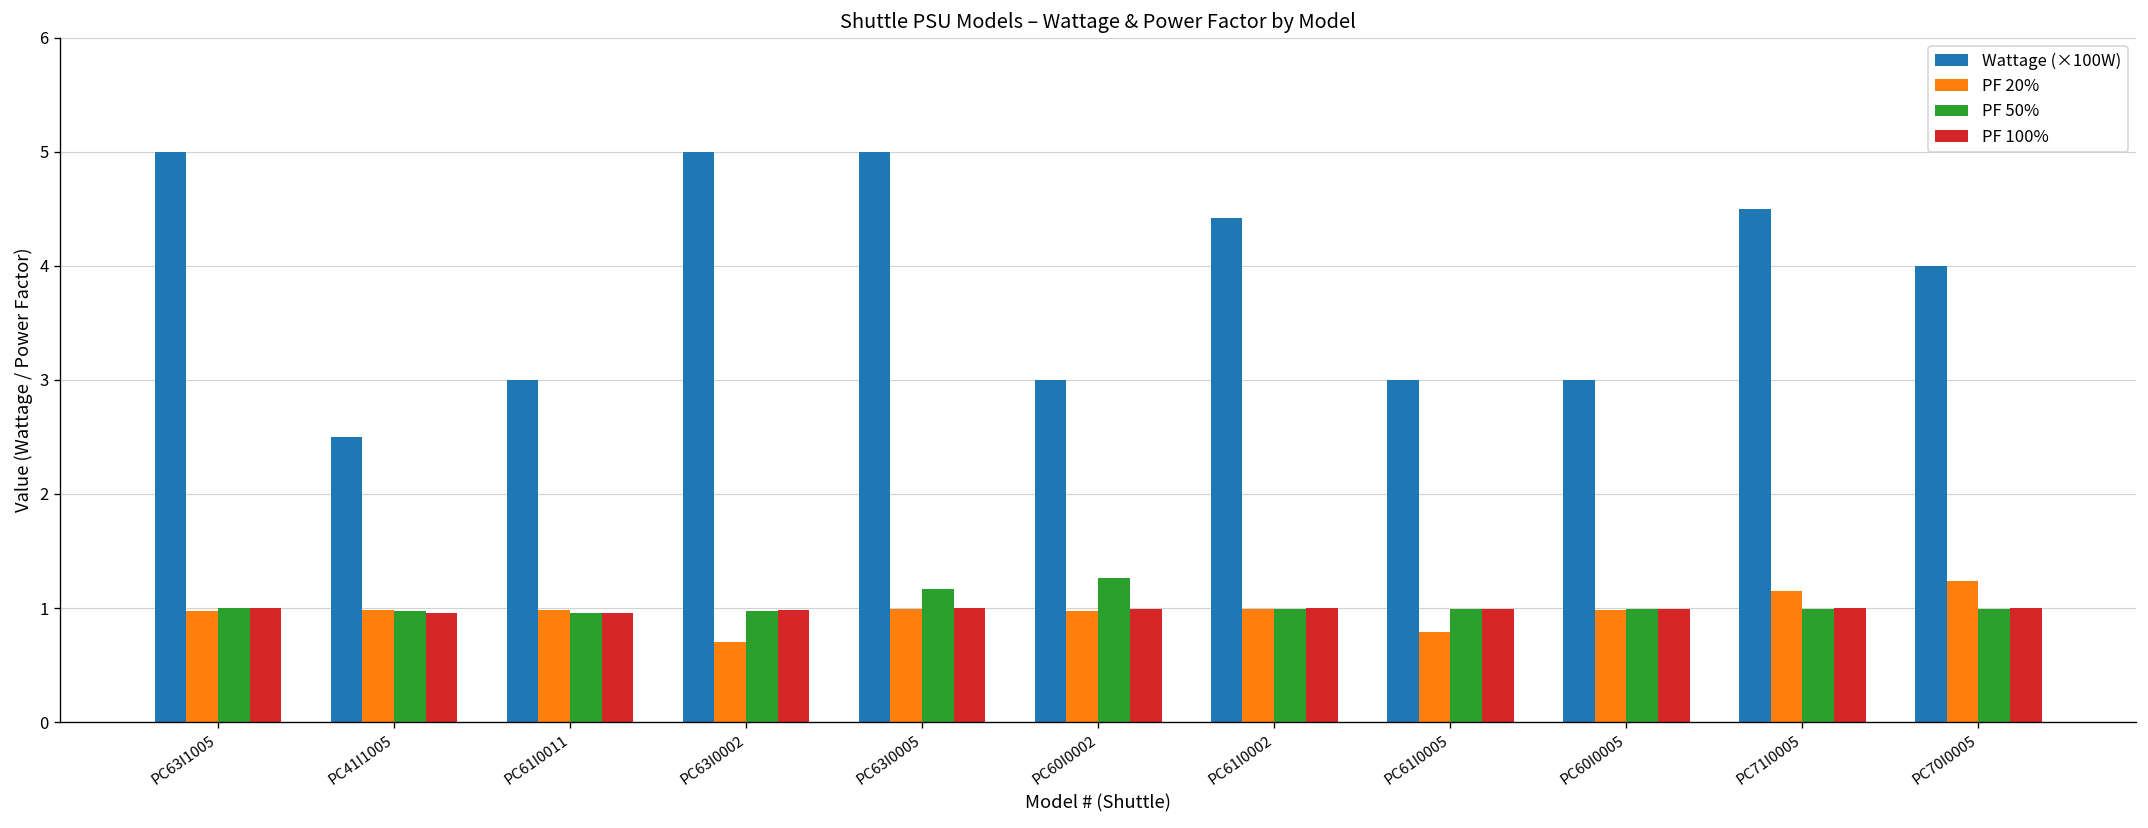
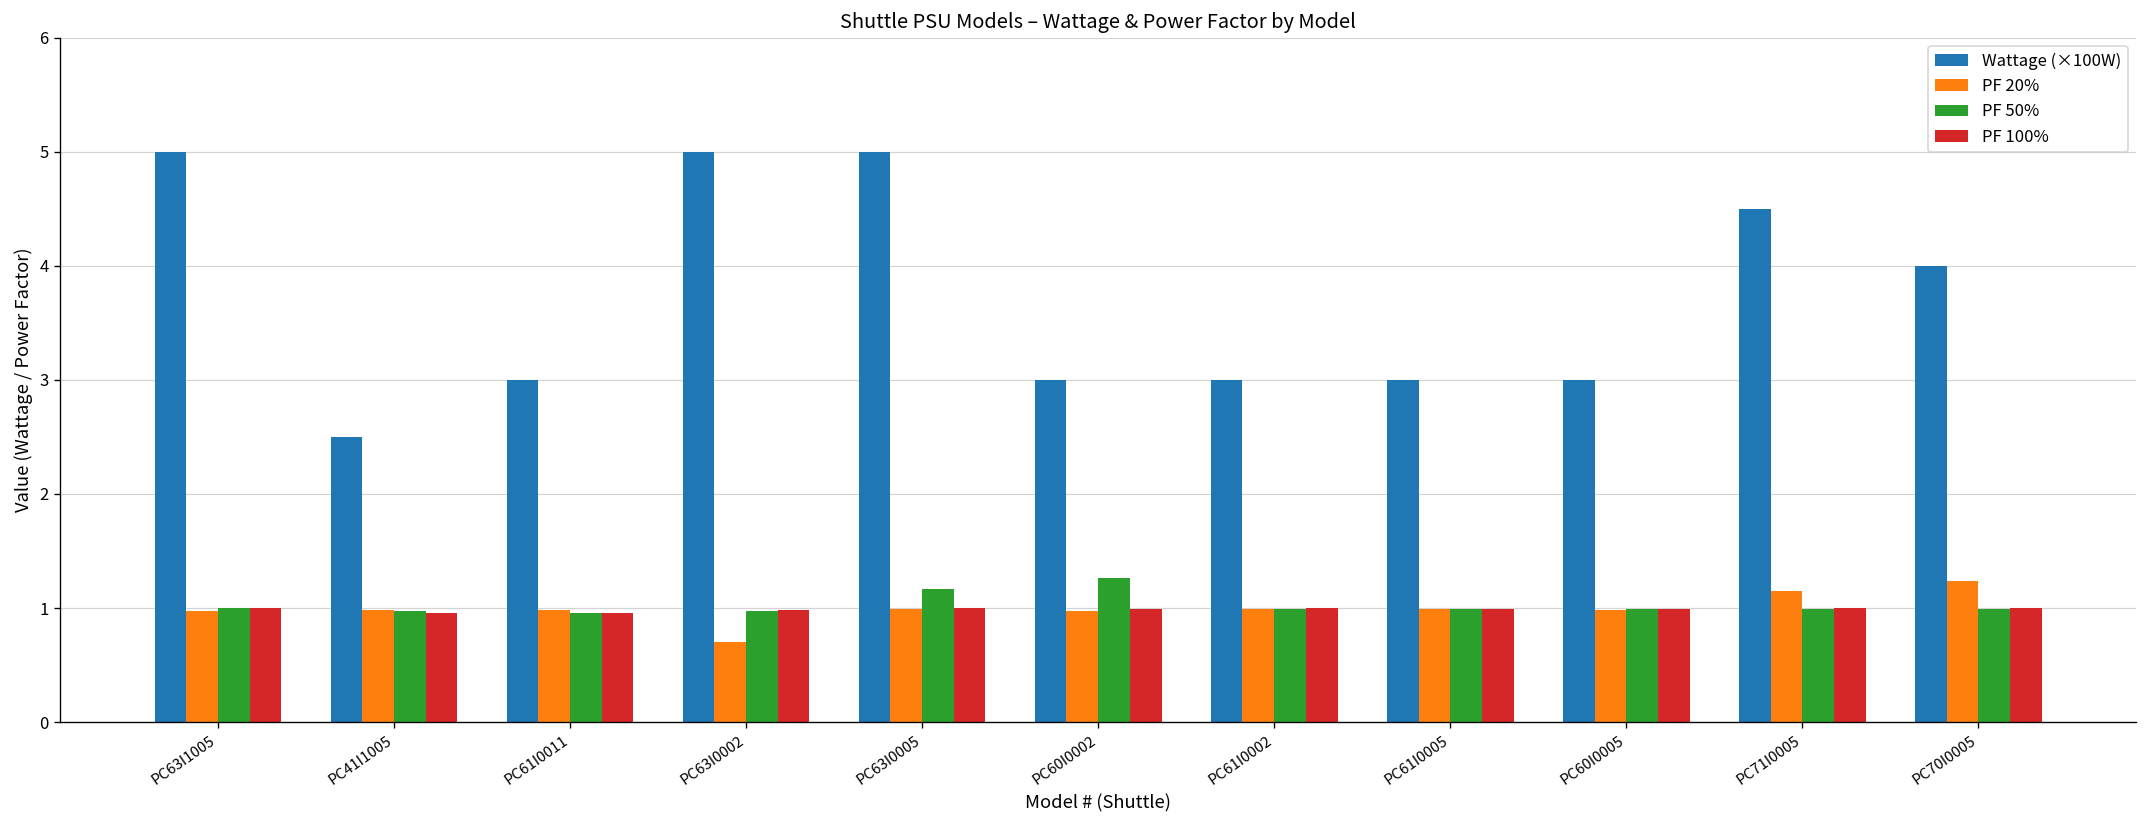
Wattage (×100W), PC61I0002: 4.4 -> 3.0
PF 20%, PC61I0005: 0.8 -> 1.0
